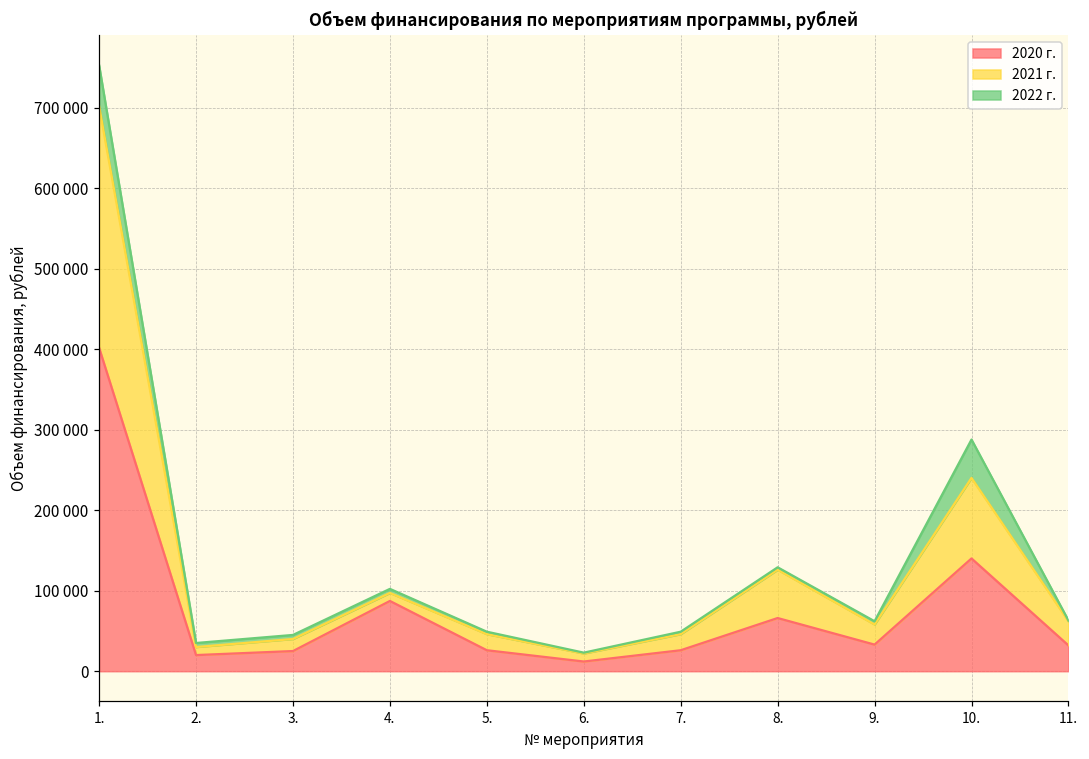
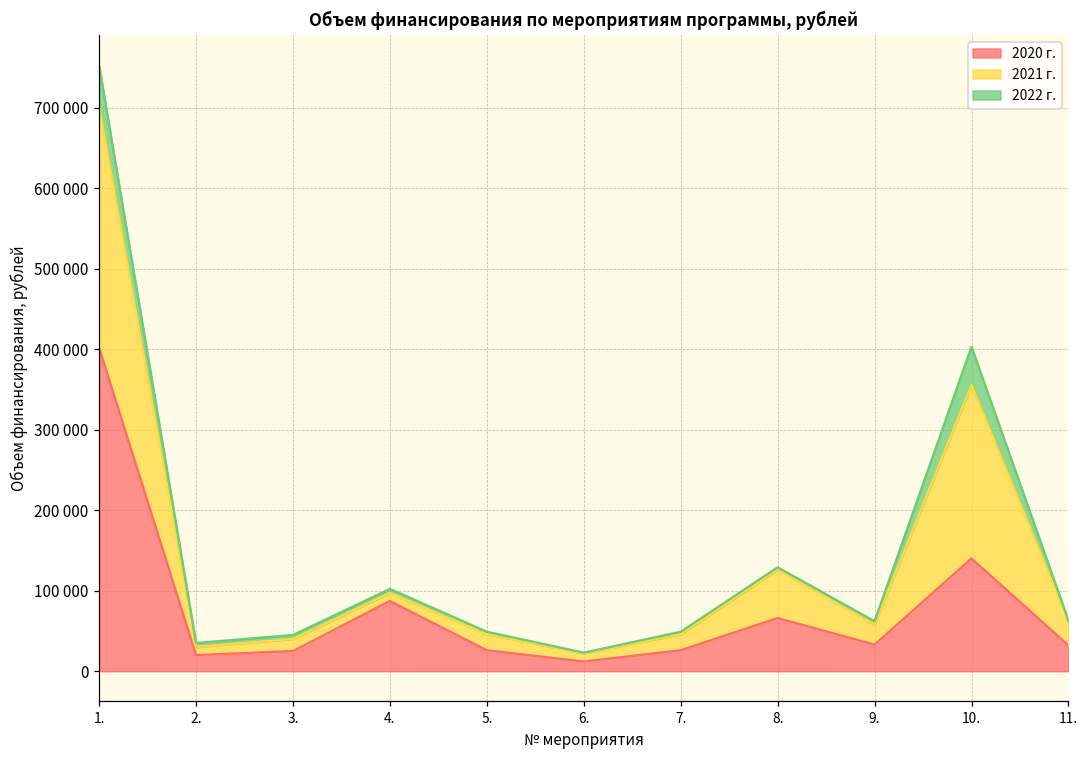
2021 г., 10.: 100000 -> 220000
